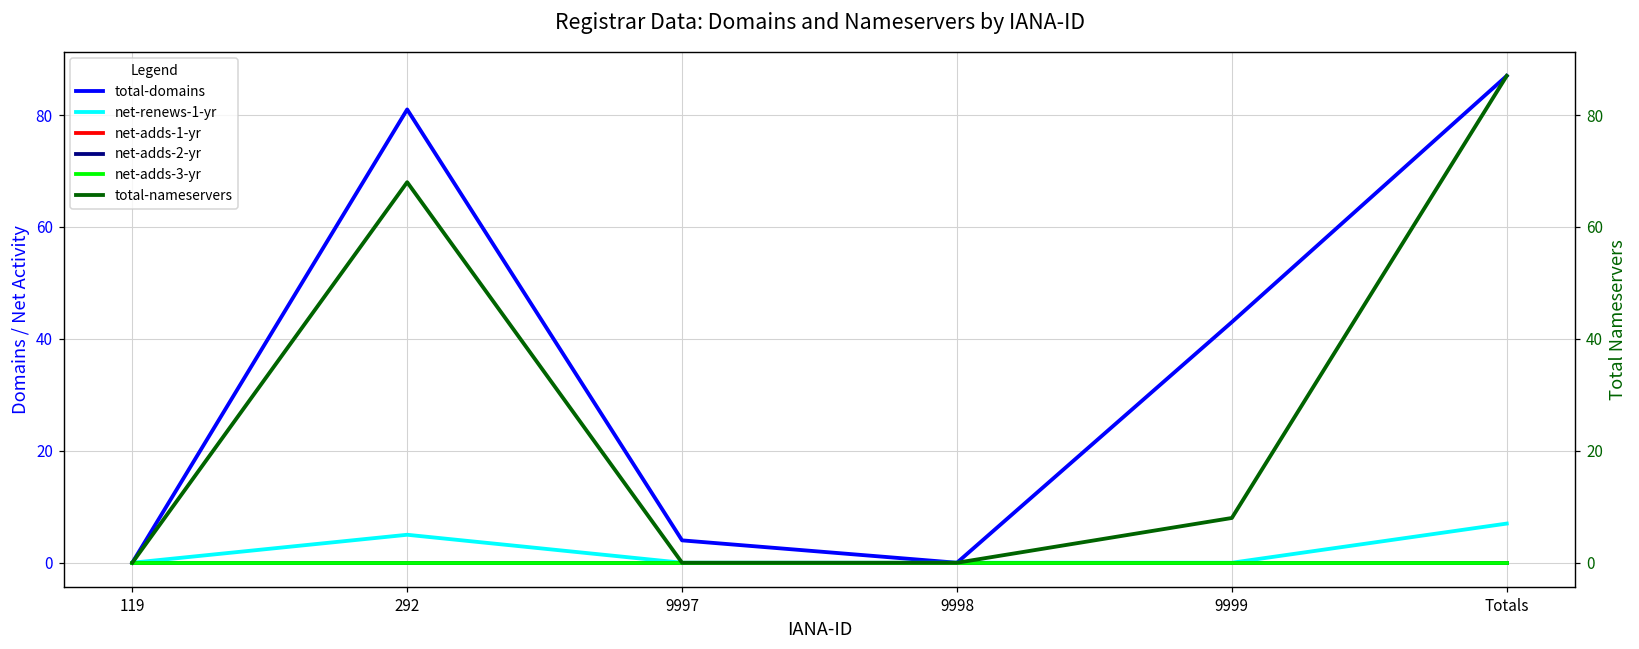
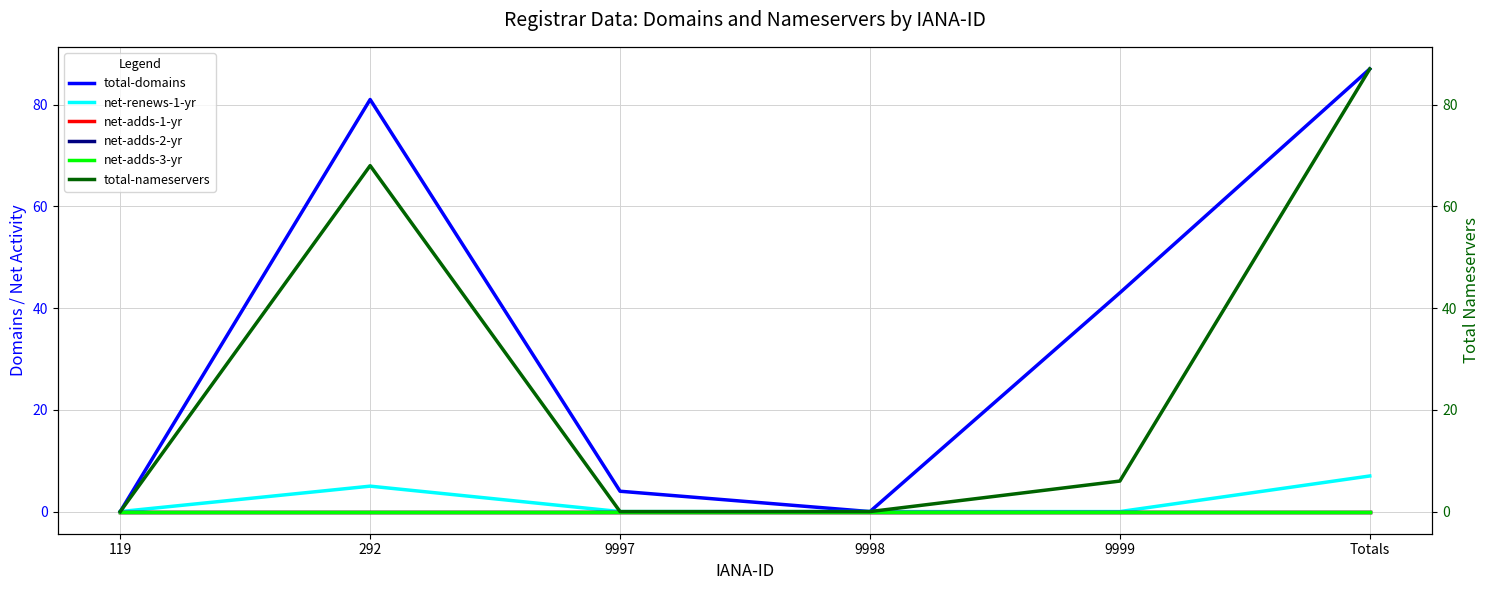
total-nameservers, 9999: 8 -> 6
